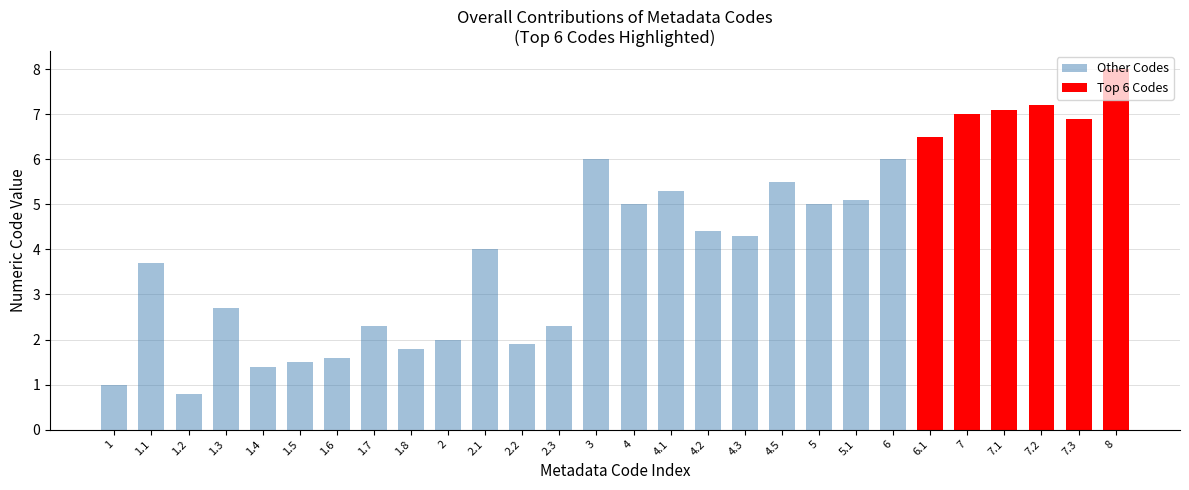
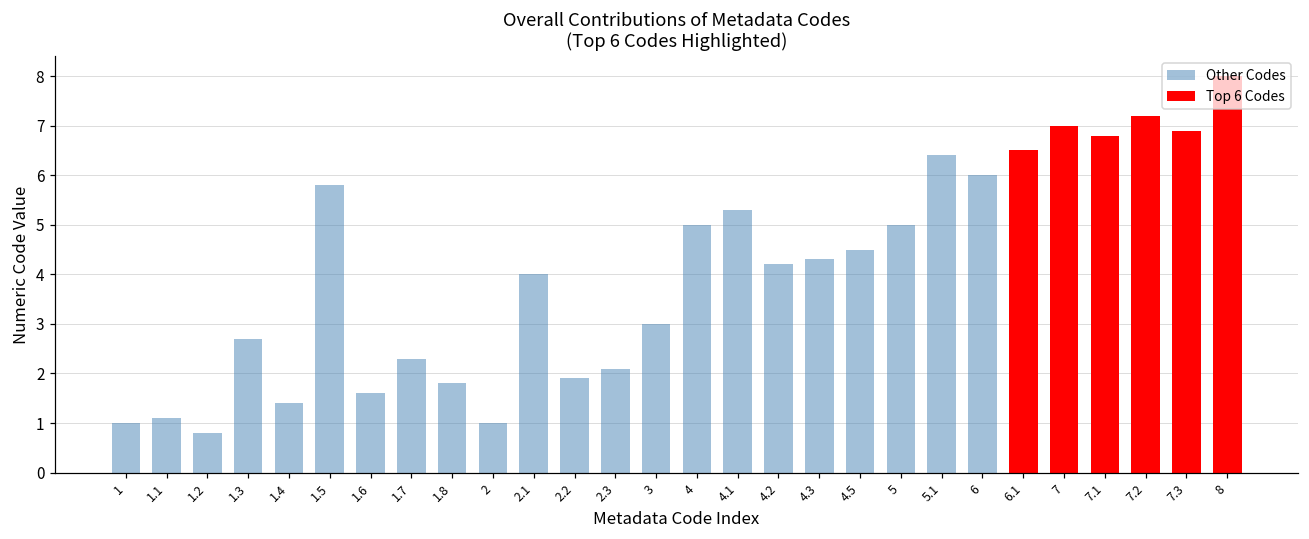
Other Codes, 1.1: 3.7 -> 1.1
Other Codes, 1.5: 1.5 -> 5.8
Other Codes, 2: 2 -> 1
Other Codes, 2.3: 2.3 -> 2.1
Other Codes, 3: 6 -> 3
Other Codes, 4.2: 4.4 -> 4.2
Other Codes, 4.5: 5.5 -> 4.5
Other Codes, 5.1: 5.1 -> 6.4
Top 6 Codes, 7.1: 7.1 -> 6.8
